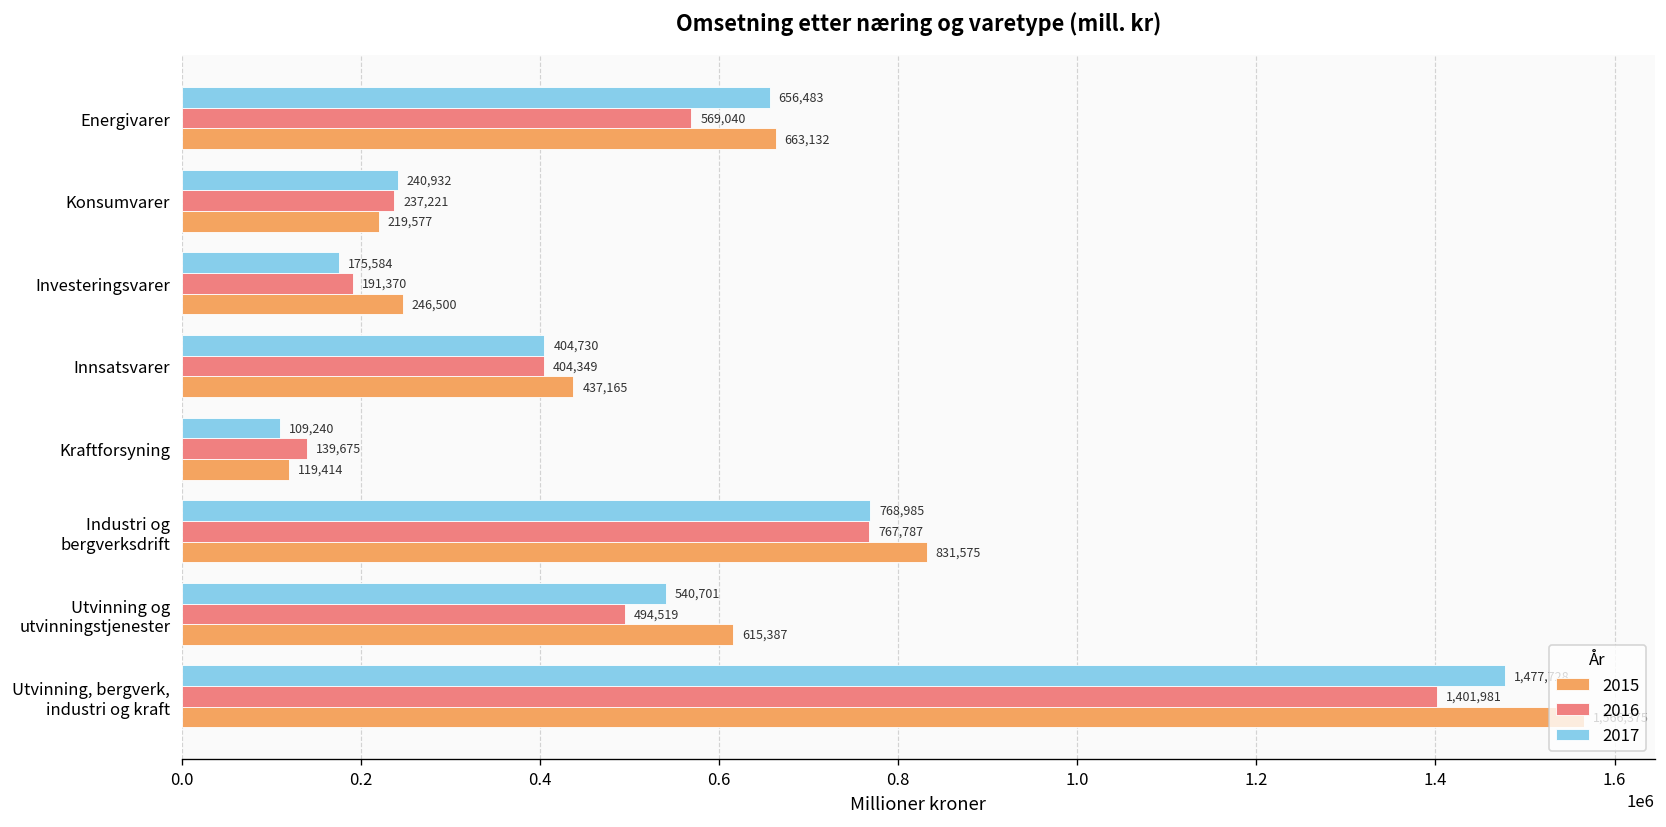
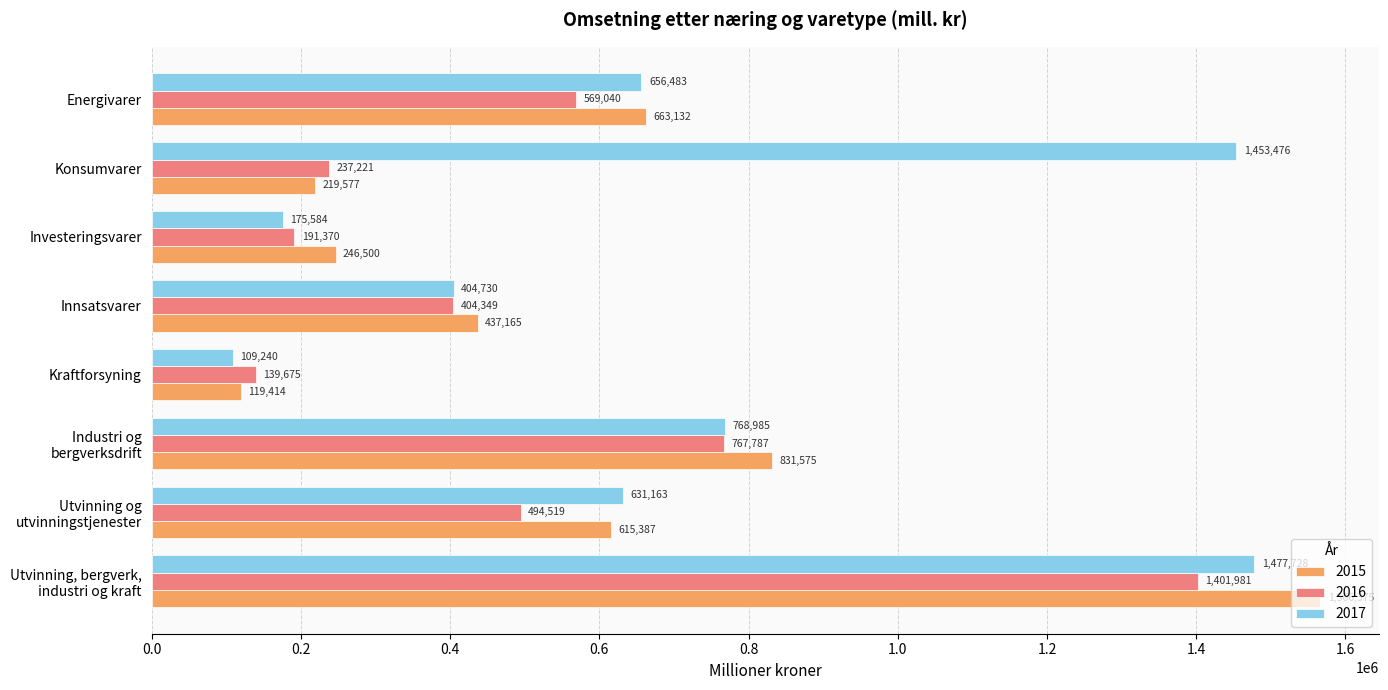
2017, Konsumvarer: 240,932 -> 1,453,476
2017, Utvinning og utvinningstjenester: 540,701 -> 631,163
